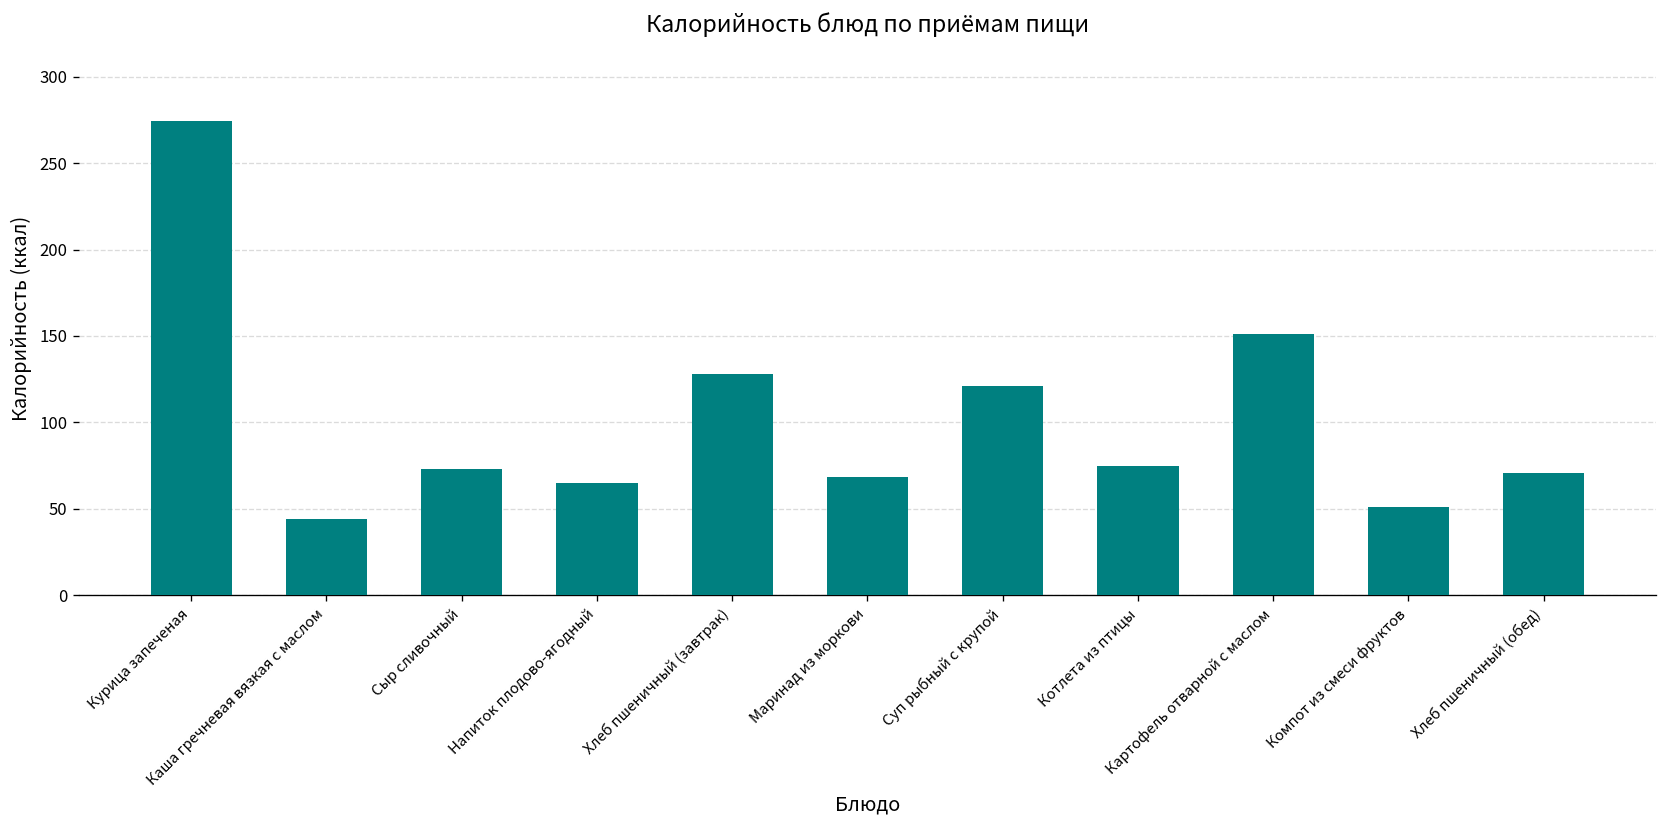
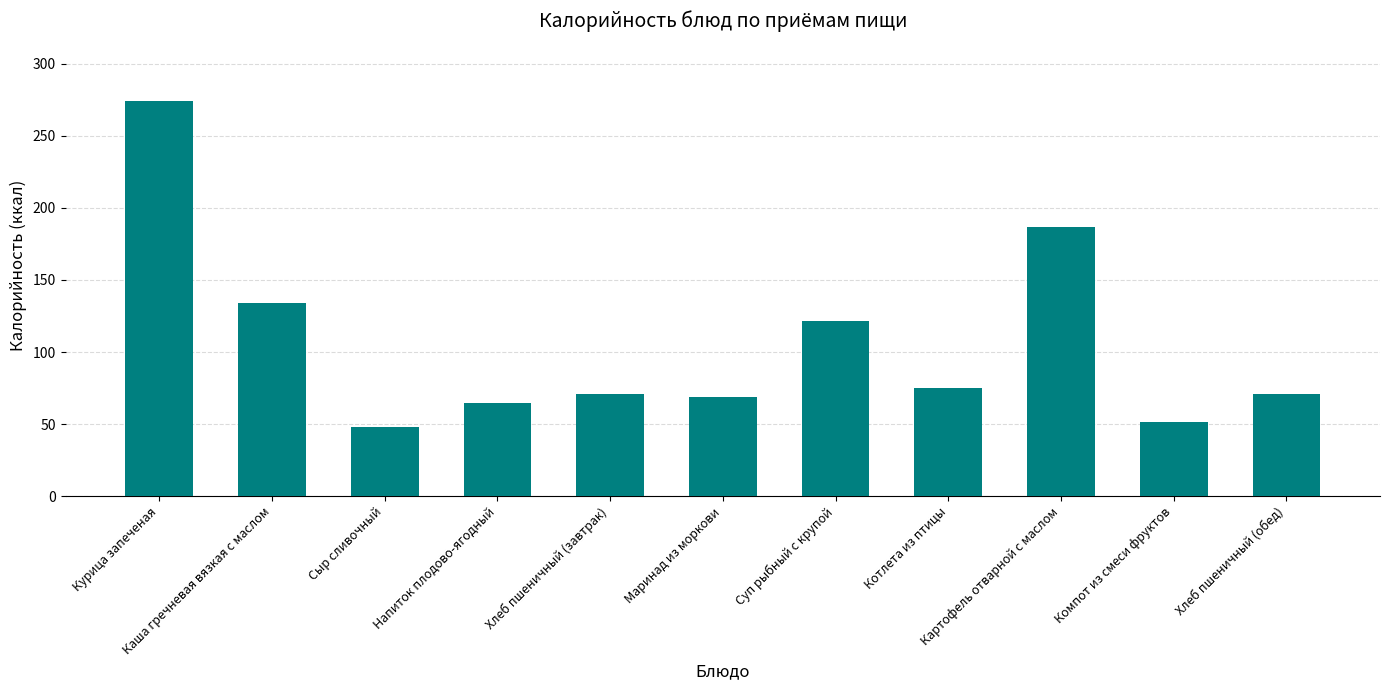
Каша гречневая вязкая с маслом: 44 -> 134
Сыр сливочный: 73 -> 48
Хлеб пшеничный (завтрак): 128 -> 71
Картофель отварной с маслом: 151 -> 187
